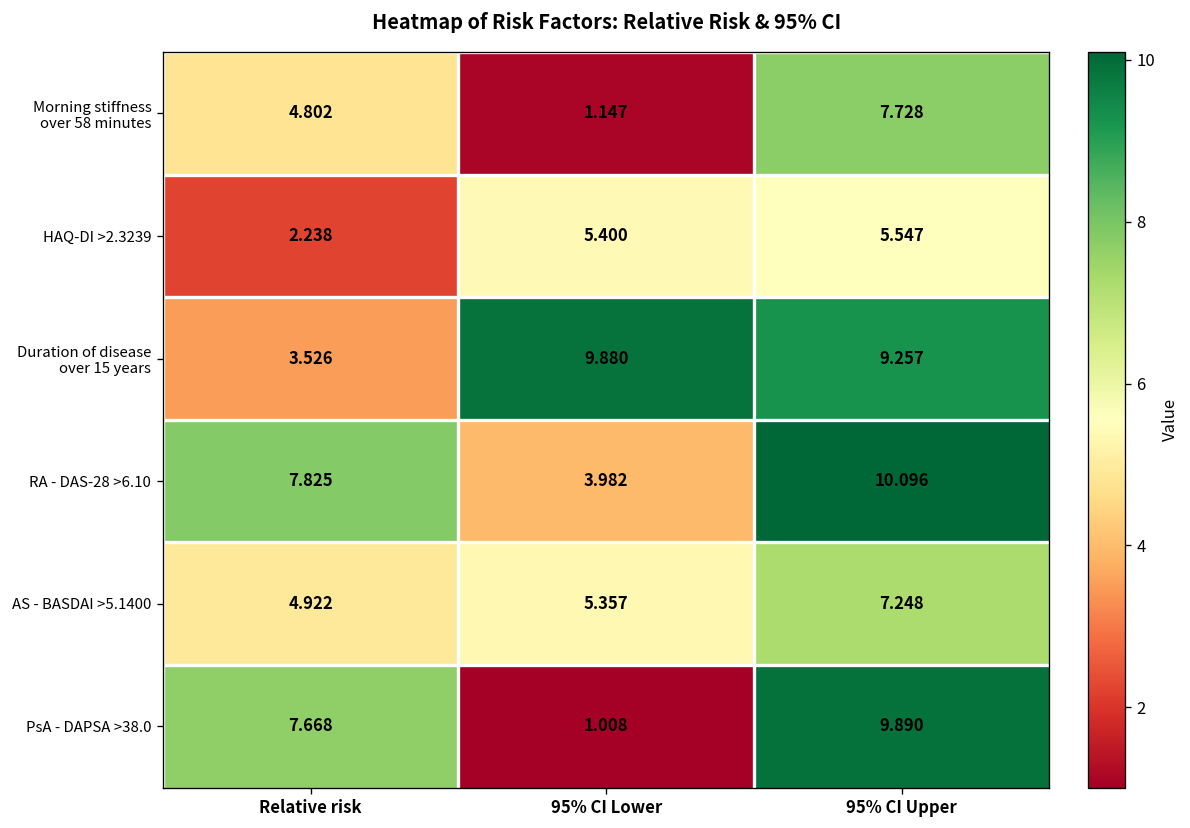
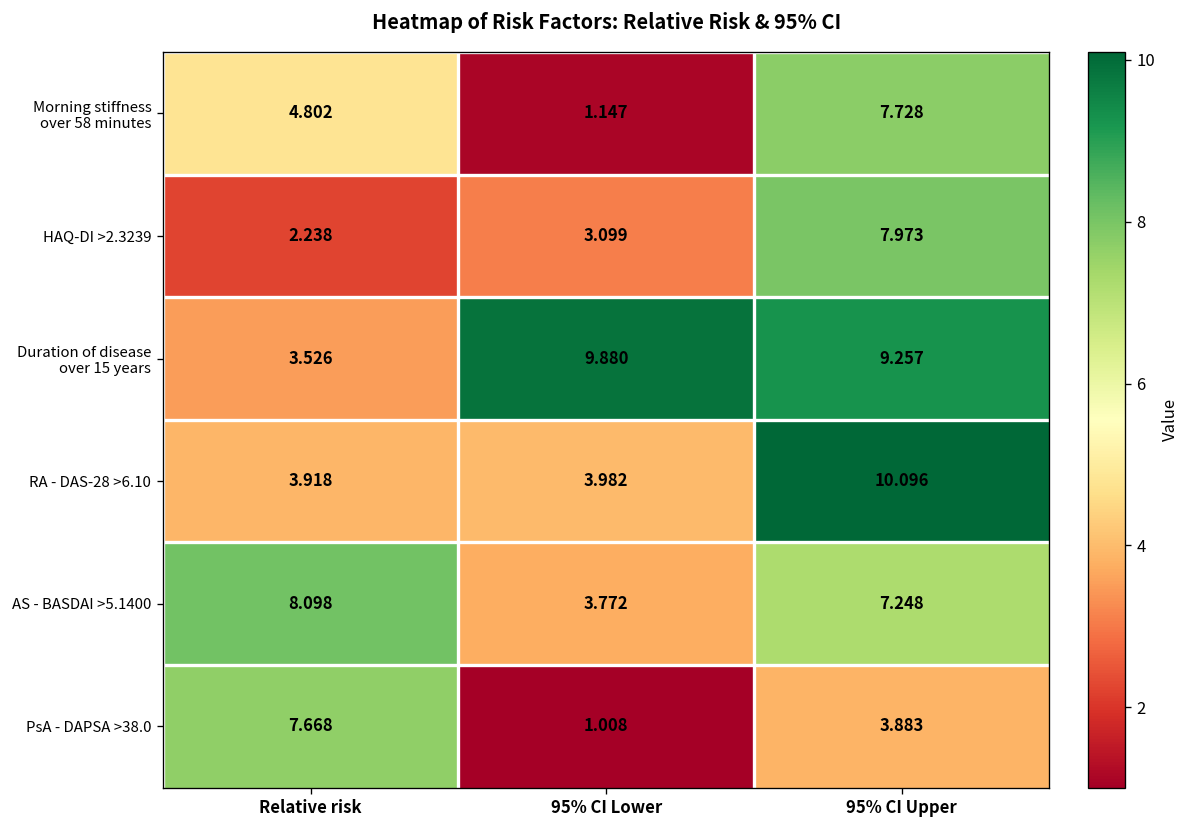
HAQ-DI >2.3239, 95% CI Lower: 5.400 -> 3.099
HAQ-DI >2.3239, 95% CI Upper: 5.547 -> 7.973
RA - DAS-28 >6.10, Relative risk: 7.825 -> 3.918
AS - BASDAI >5.1400, Relative risk: 4.922 -> 8.098
AS - BASDAI >5.1400, 95% CI Lower: 5.357 -> 3.772
PsA - DAPSA >38.0, 95% CI Upper: 9.890 -> 3.883
